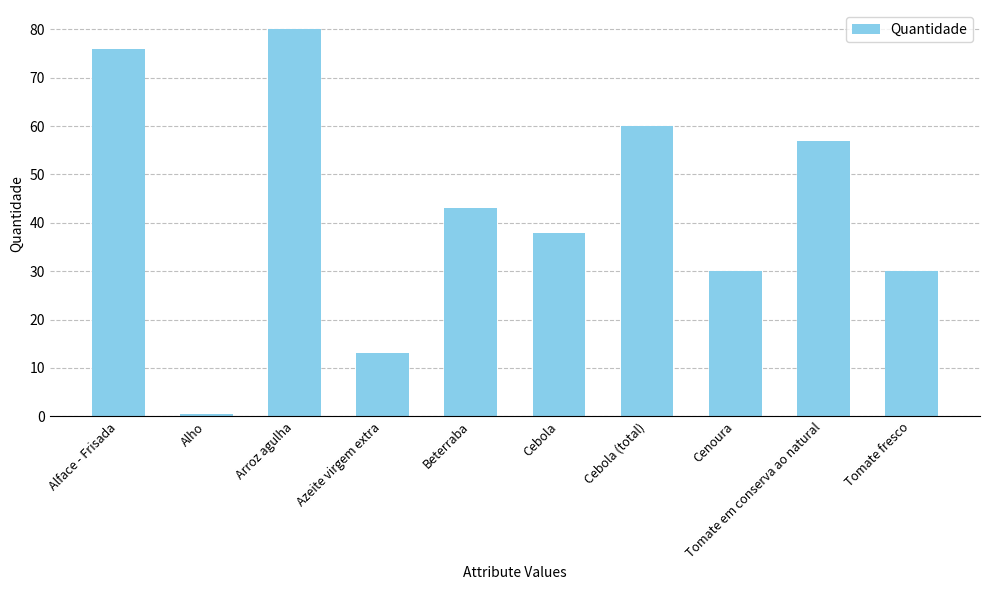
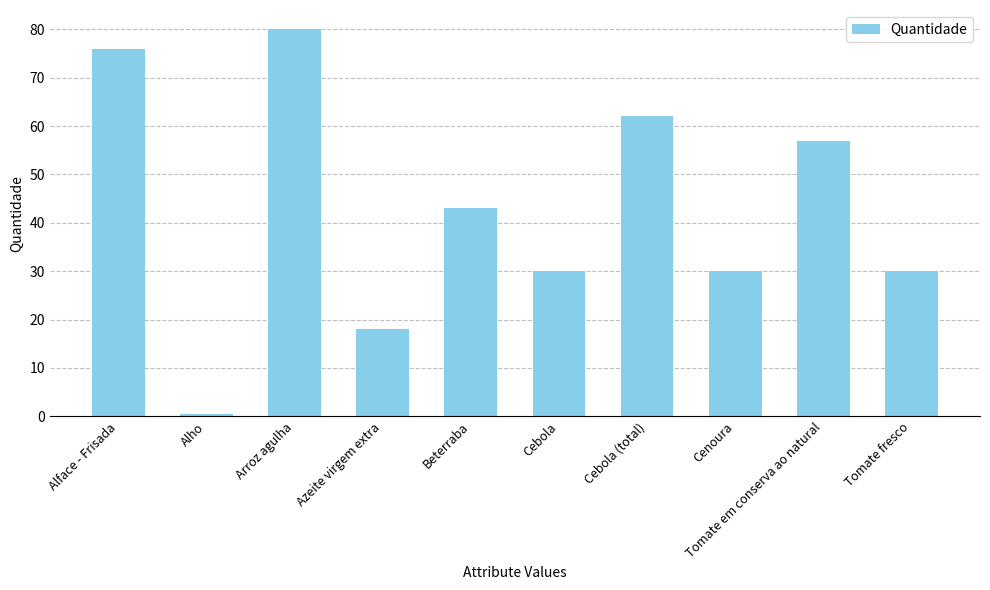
Azeite virgem extra: 13 -> 18
Cebola: 38 -> 30
Cebola (total): 60 -> 62
